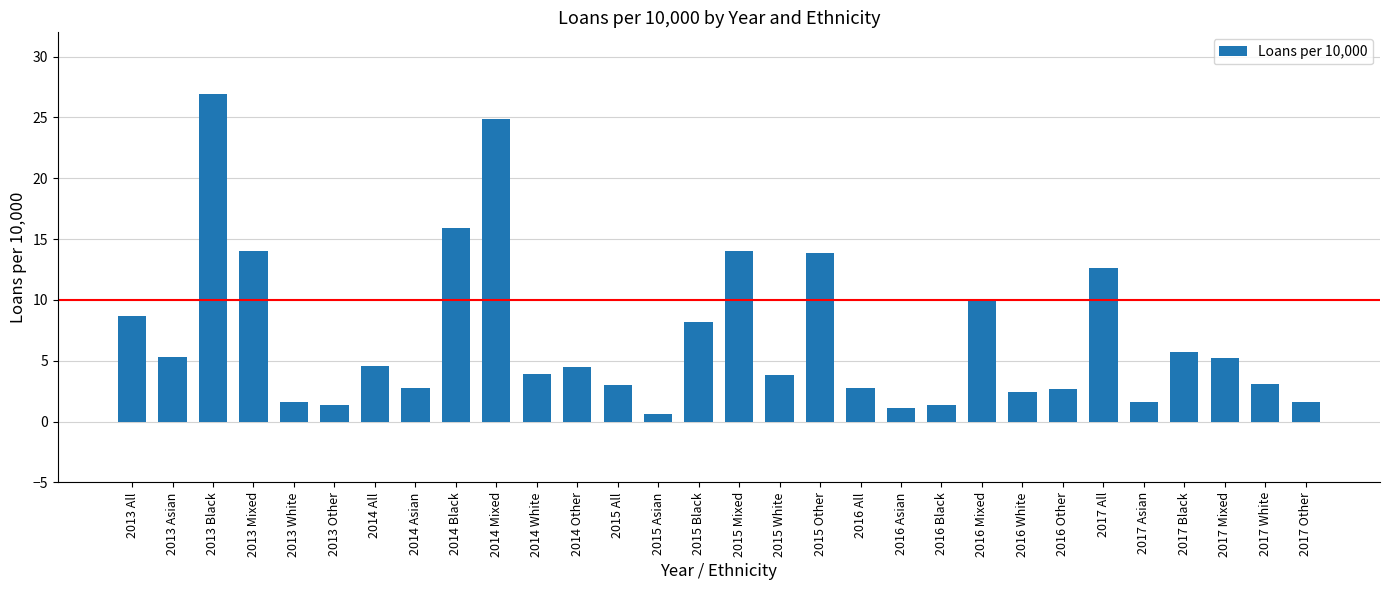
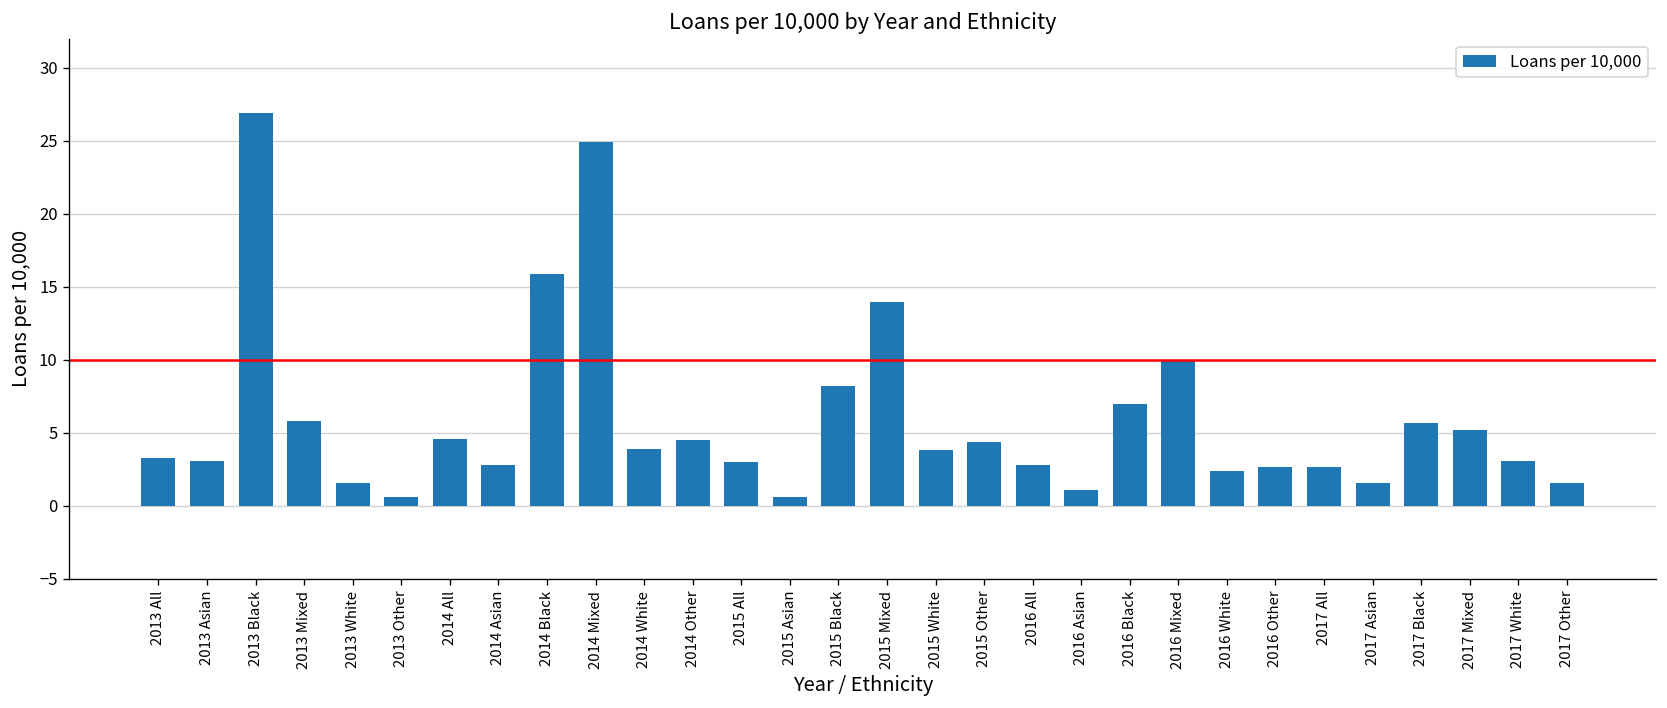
2013 All: 8.7 -> 3.3
2013 Asian: 5.3 -> 3.1
2013 Mixed: 14.0 -> 5.8
2013 Other: 1.4 -> 0.6
2015 Other: 13.9 -> 4.4
2016 Black: 1.4 -> 7.0
2017 All: 12.6 -> 2.7
